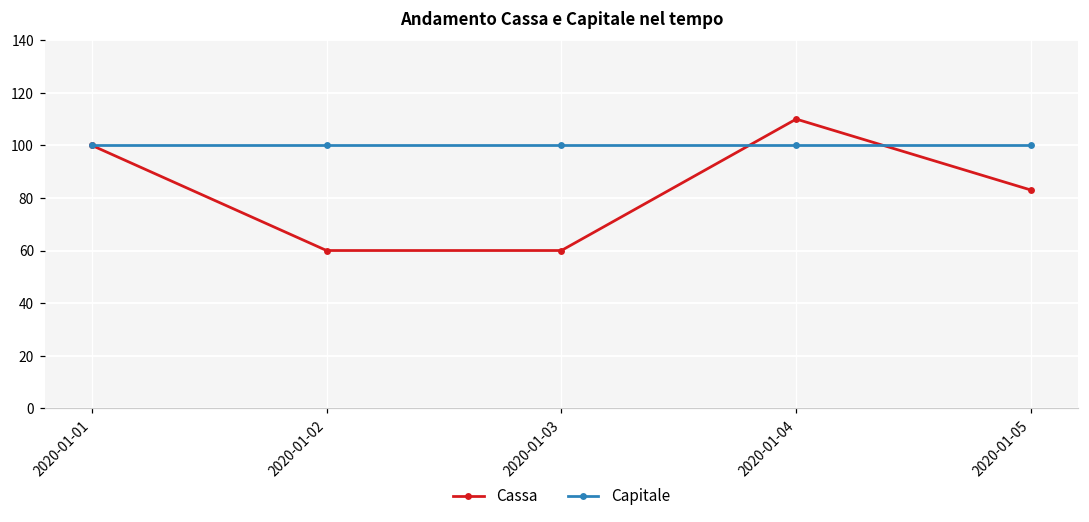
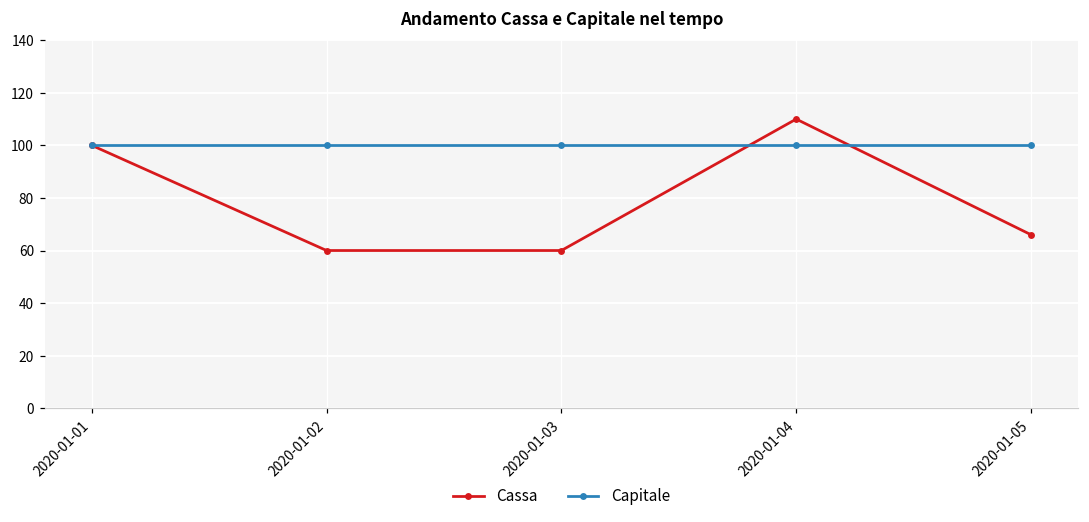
Cassa, 2020-01-05: 83 -> 66
